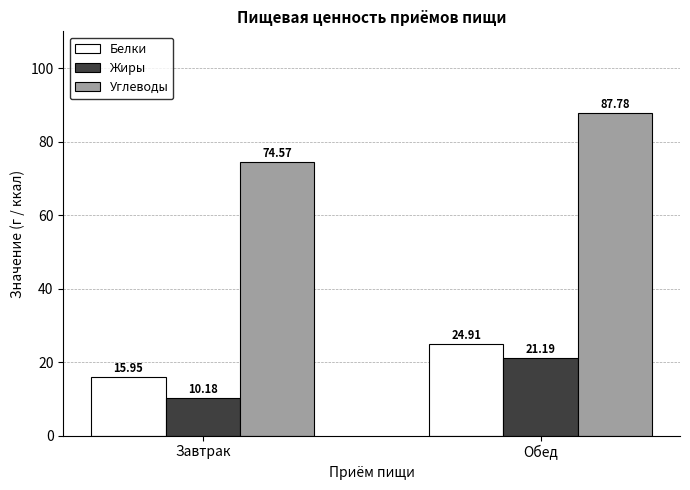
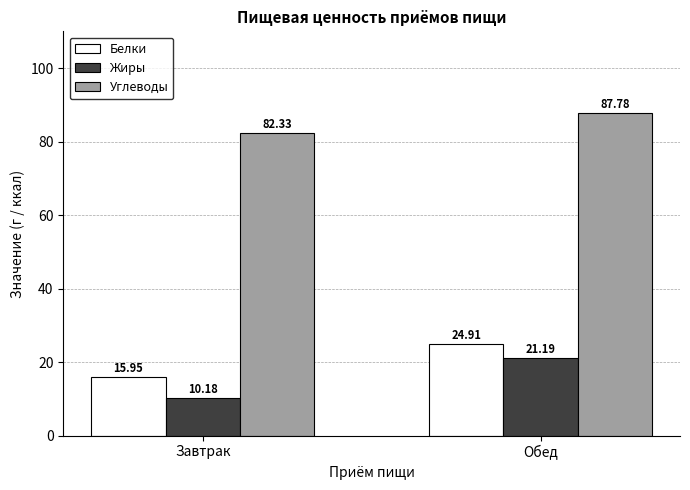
Углеводы, Завтрак: 74.57 -> 82.33
